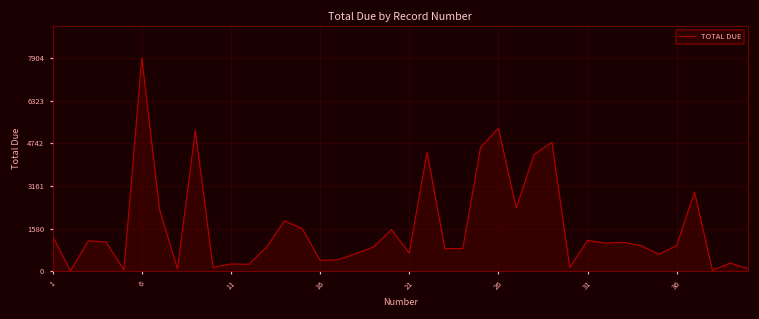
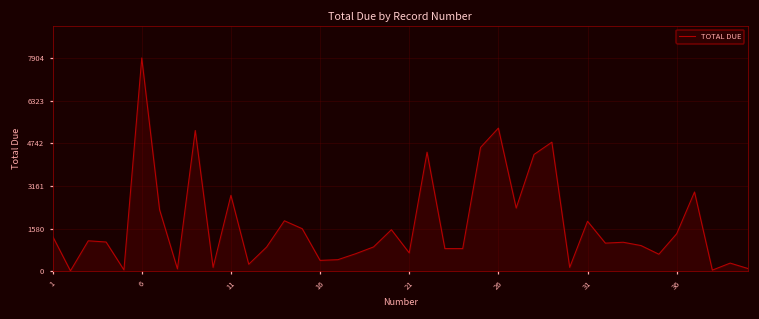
11: 300 -> 2800
31: 1100 -> 1900
36: 1000 -> 1400
